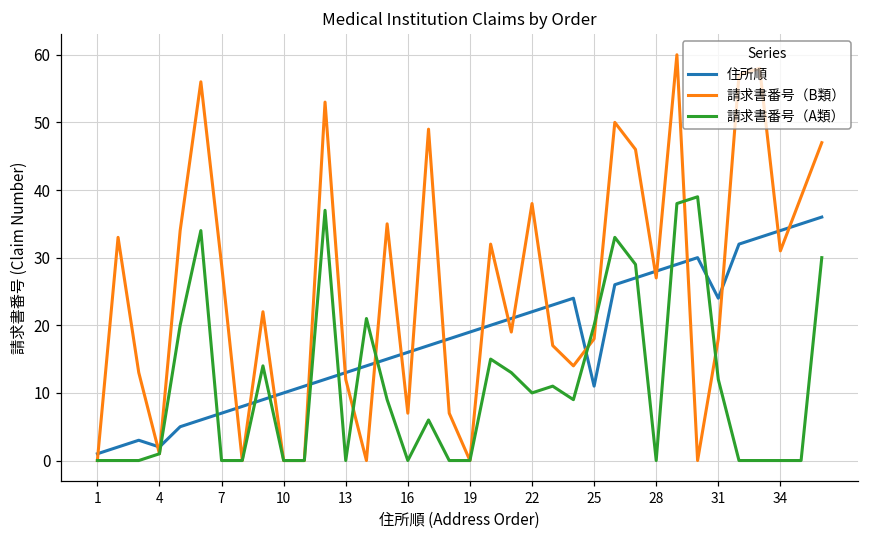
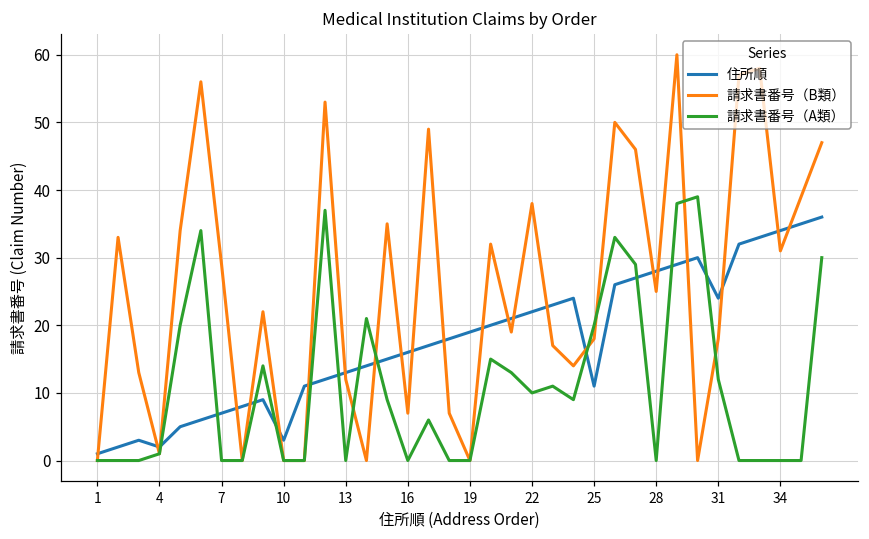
住所順, 10: 10 -> 3
請求書番号（B類）, 28: 27 -> 25
